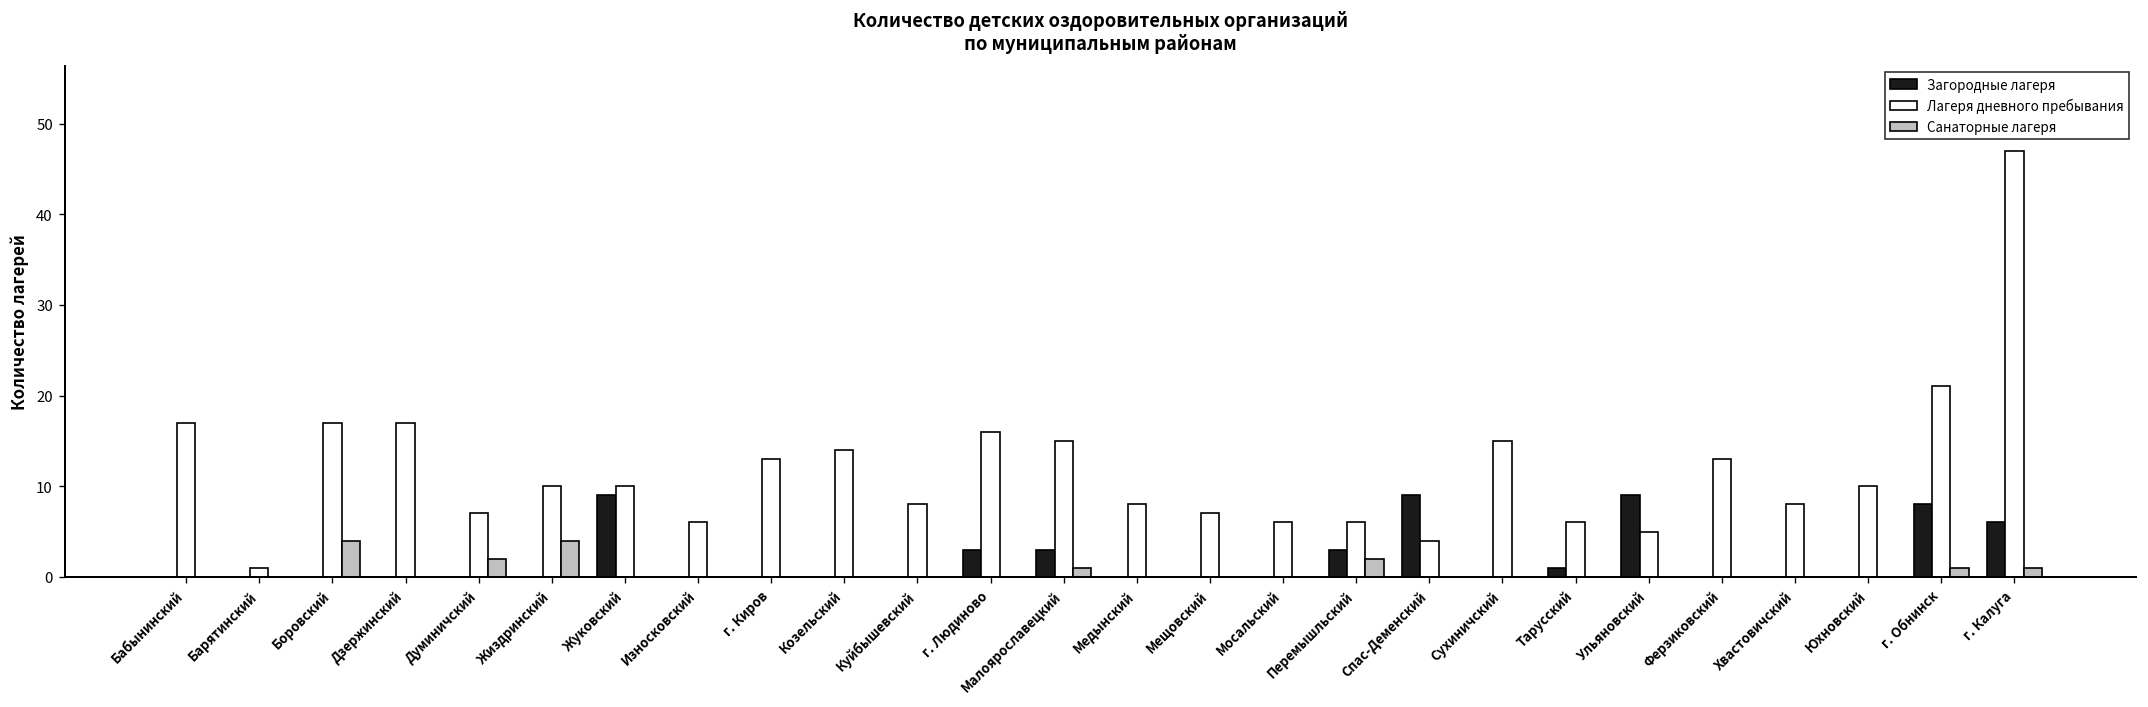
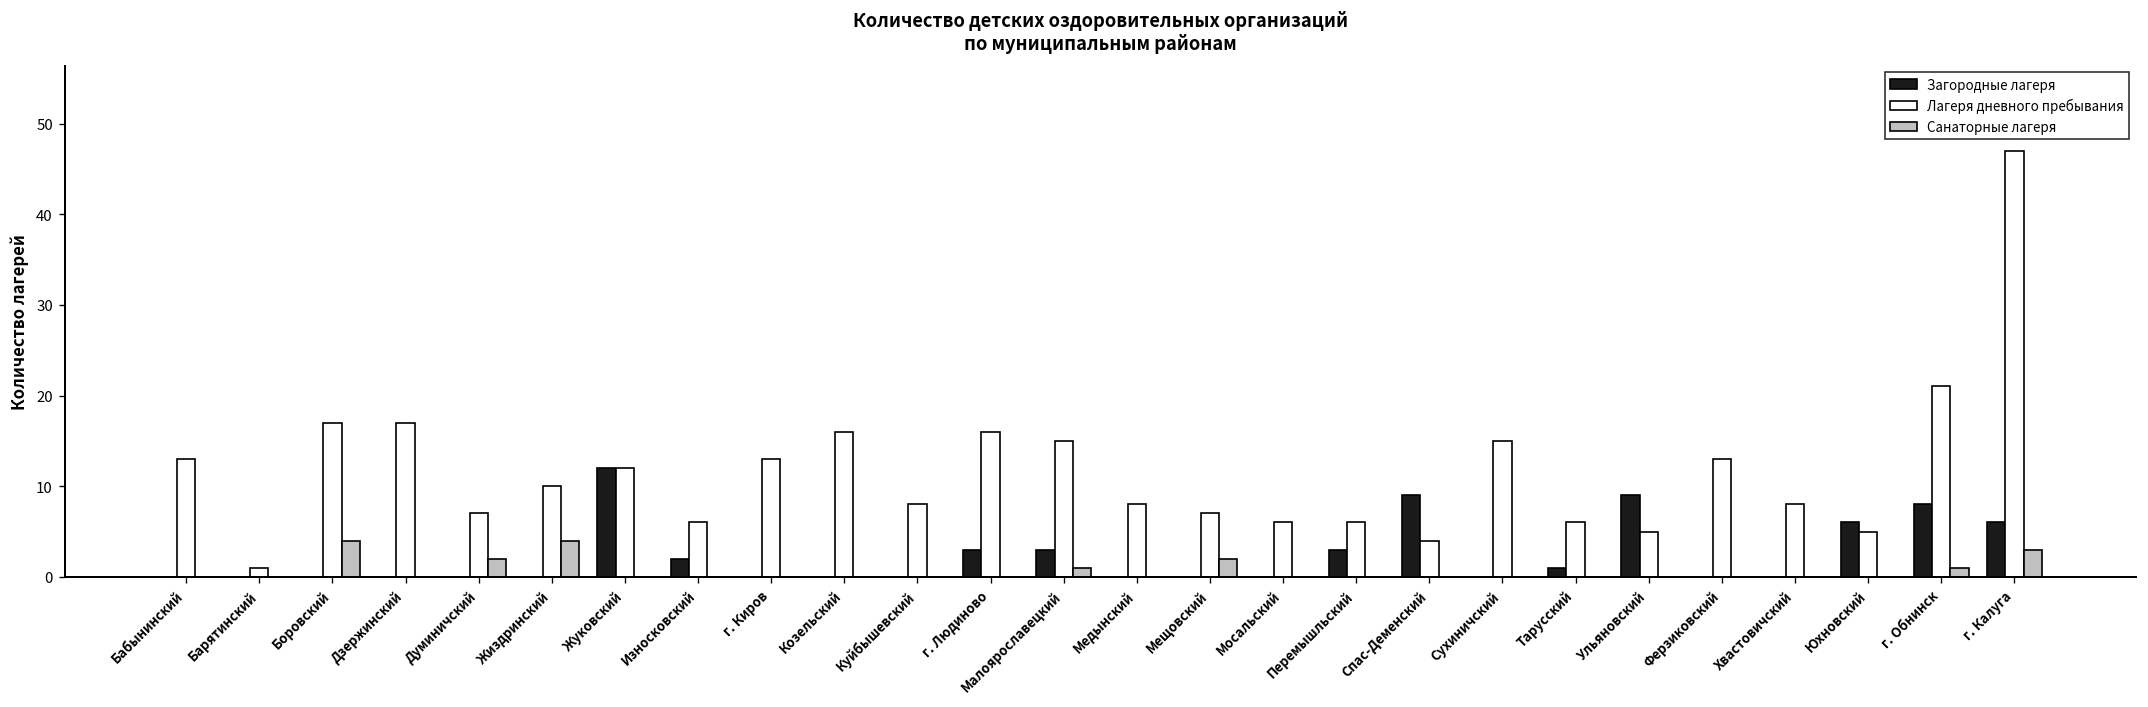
Лагеря дневного пребывания, Бабынинский: 17 -> 13
Загородные лагеря, Жуковский: 9 -> 12
Лагеря дневного пребывания, Жуковский: 10 -> 12
Загородные лагеря, Износковский: 0 -> 2
Лагеря дневного пребывания, Козельский: 14 -> 16
Санаторные лагеря, Мещовский: 0 -> 2
Санаторные лагеря, Перемышльский: 2 -> 0
Загородные лагеря, Юхновский: 0 -> 6
Лагеря дневного пребывания, Юхновский: 10 -> 5
Санаторные лагеря, г. Калуга: 1 -> 3
